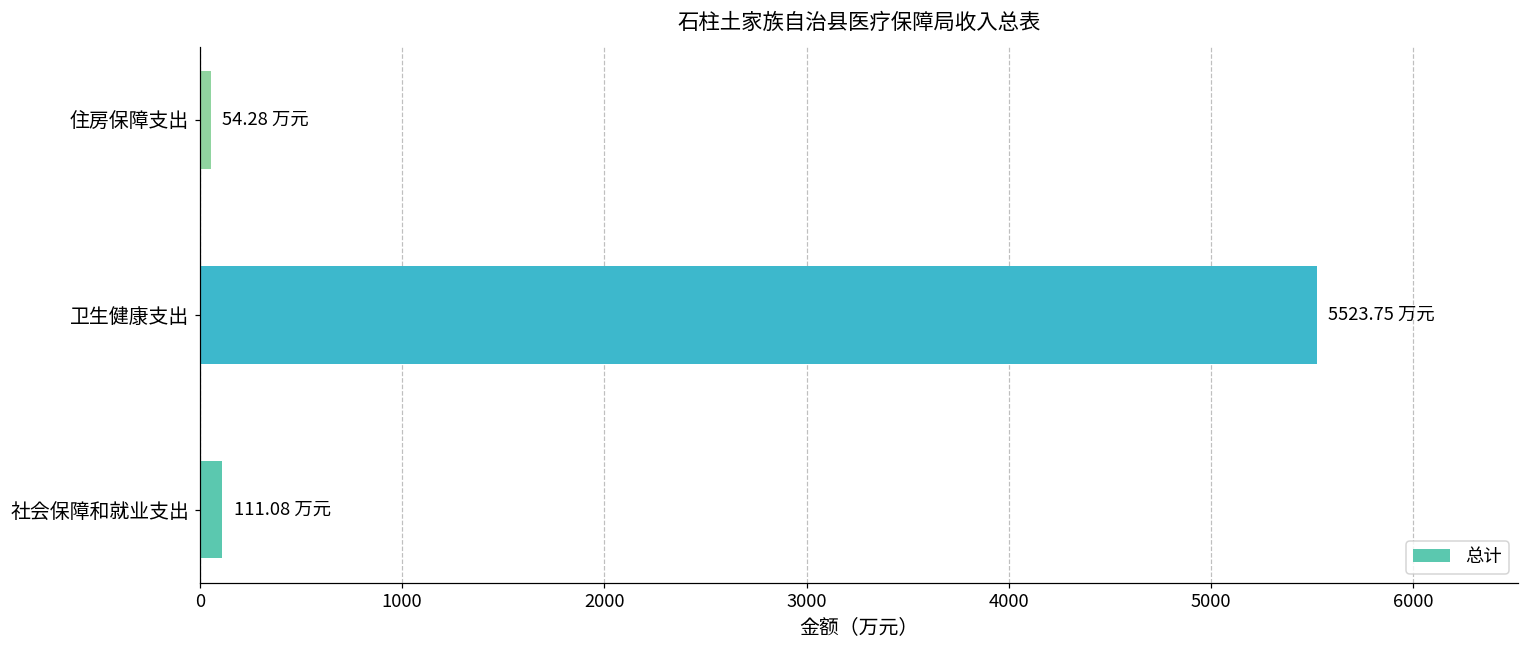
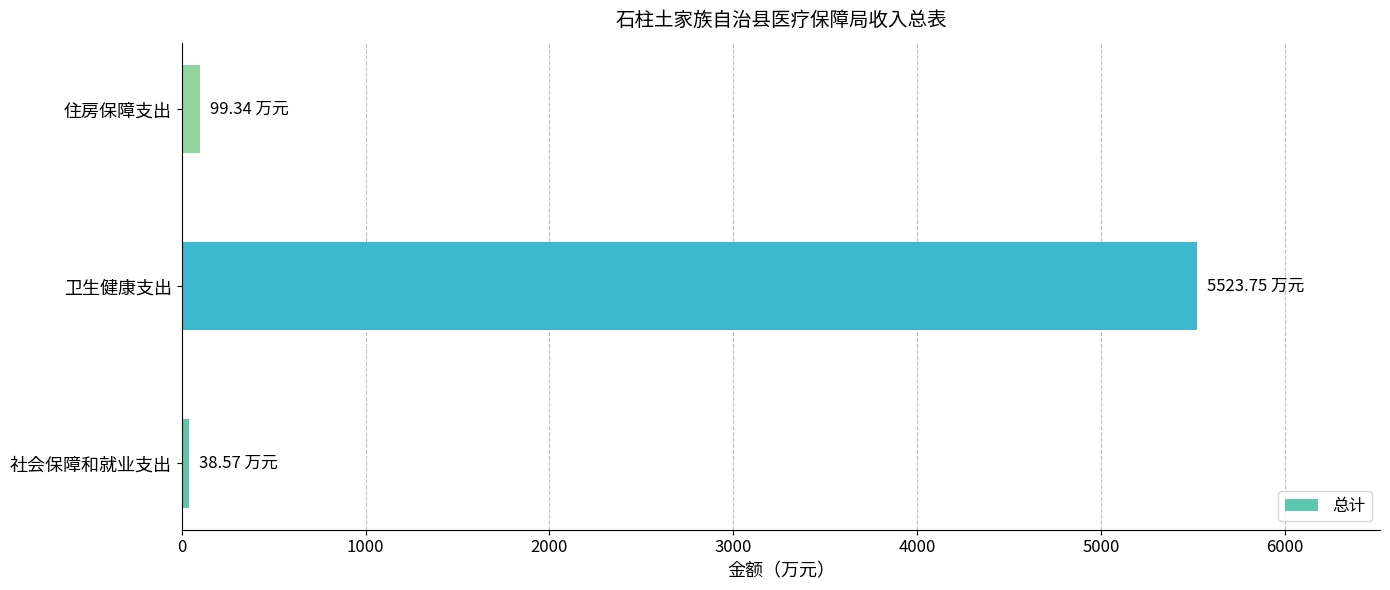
住房保障支出: 54.28 -> 99.34
社会保障和就业支出: 111.08 -> 38.57
